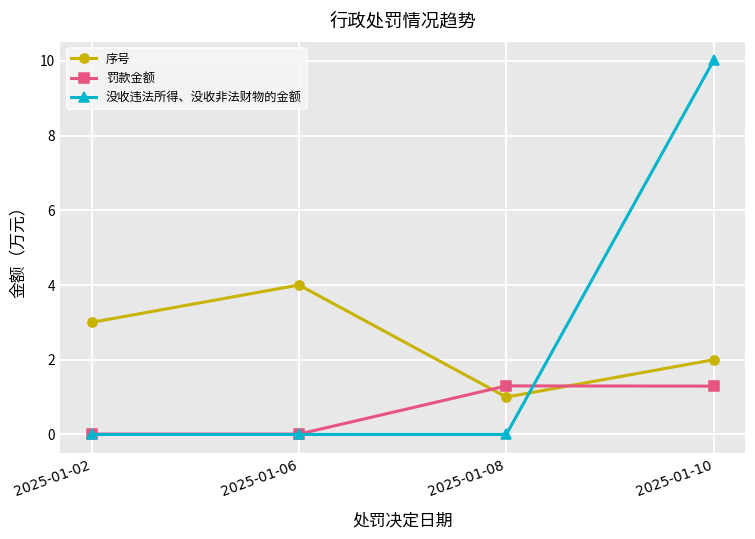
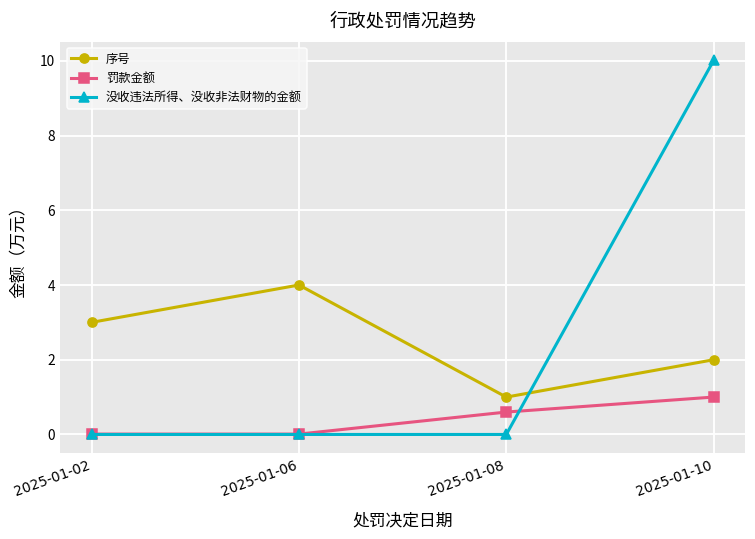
罚款金额, 2025-01-08: 1.3 -> 0.6
罚款金额, 2025-01-10: 1.3 -> 1.0
